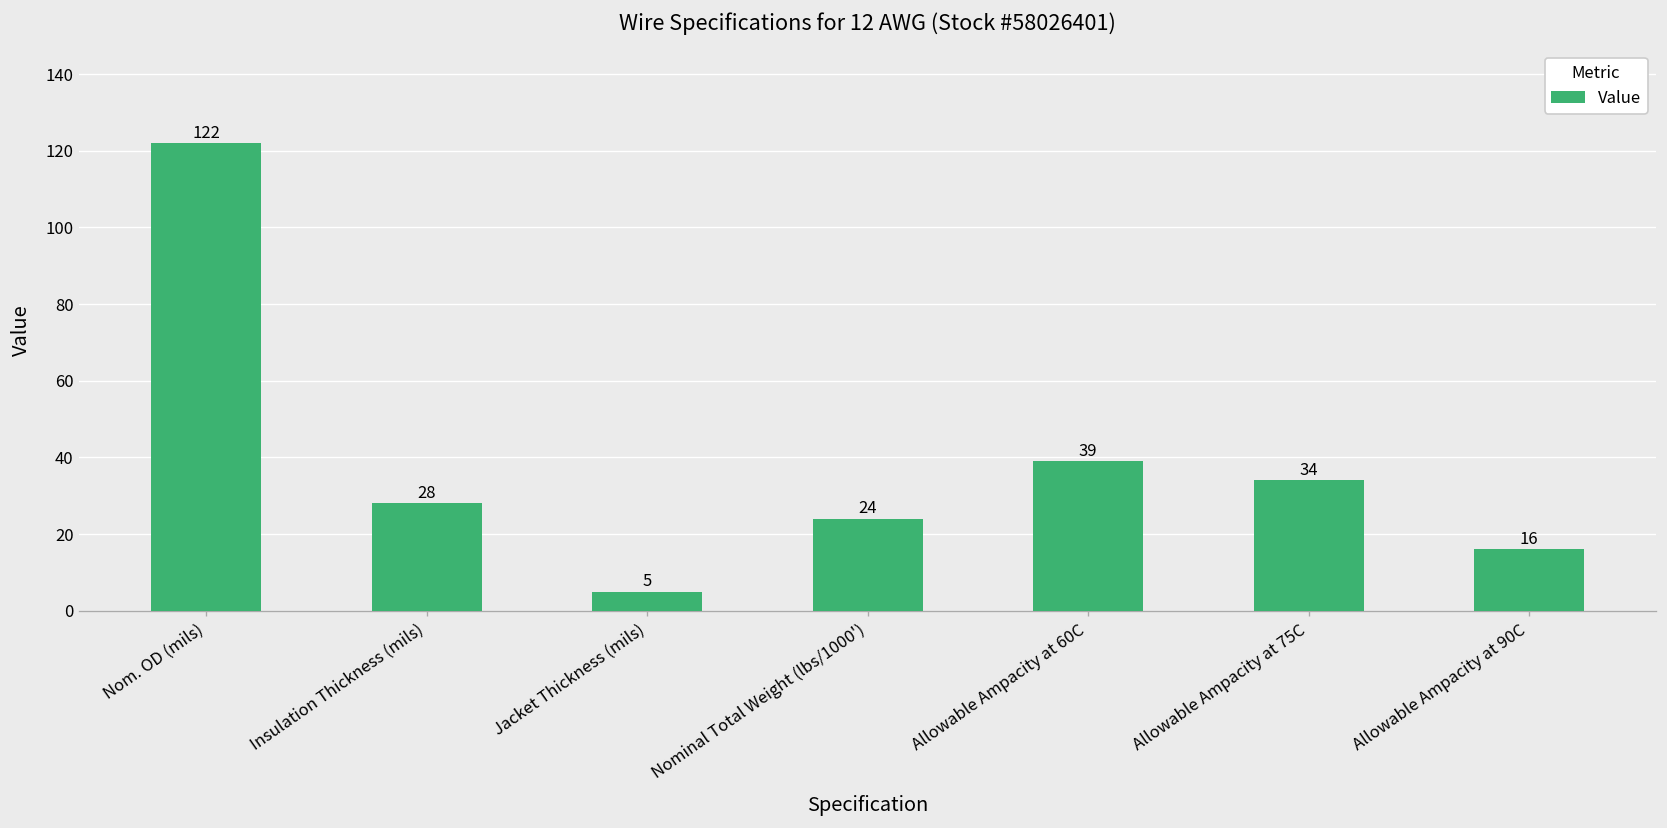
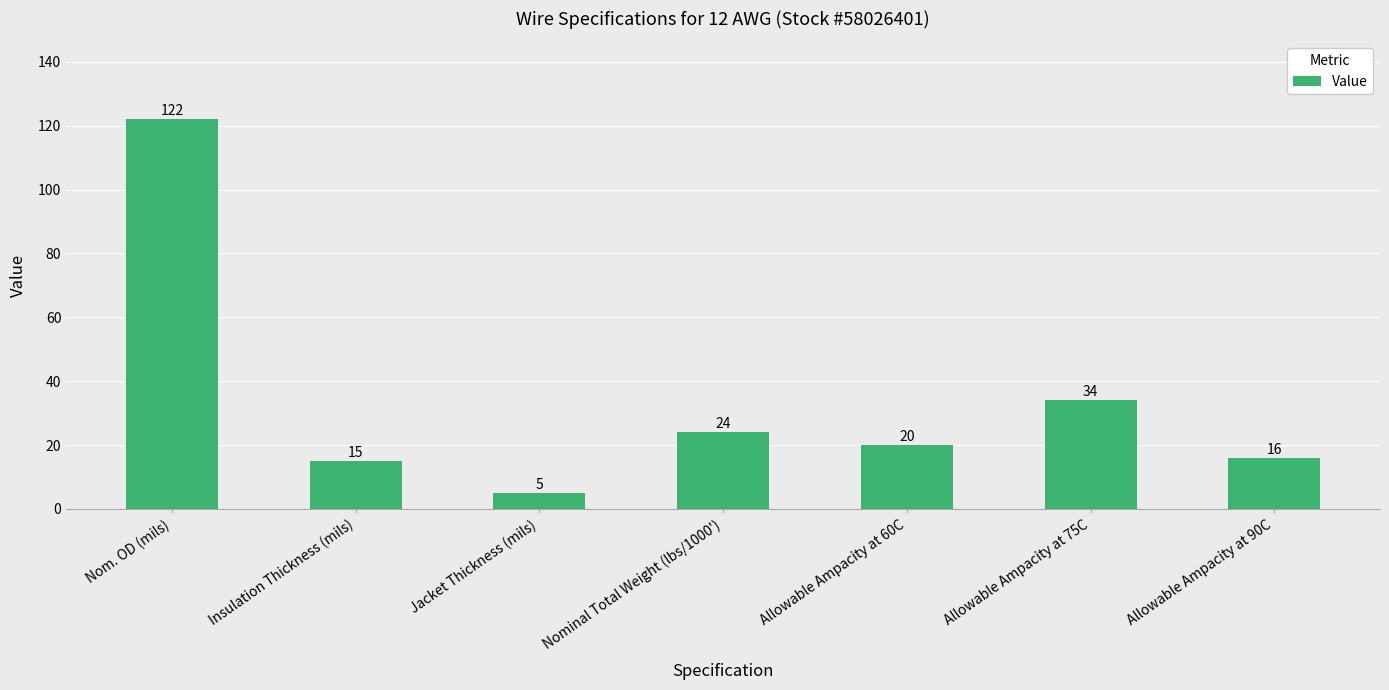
Insulation Thickness (mils): 28 -> 15
Allowable Ampacity at 60C: 39 -> 20
